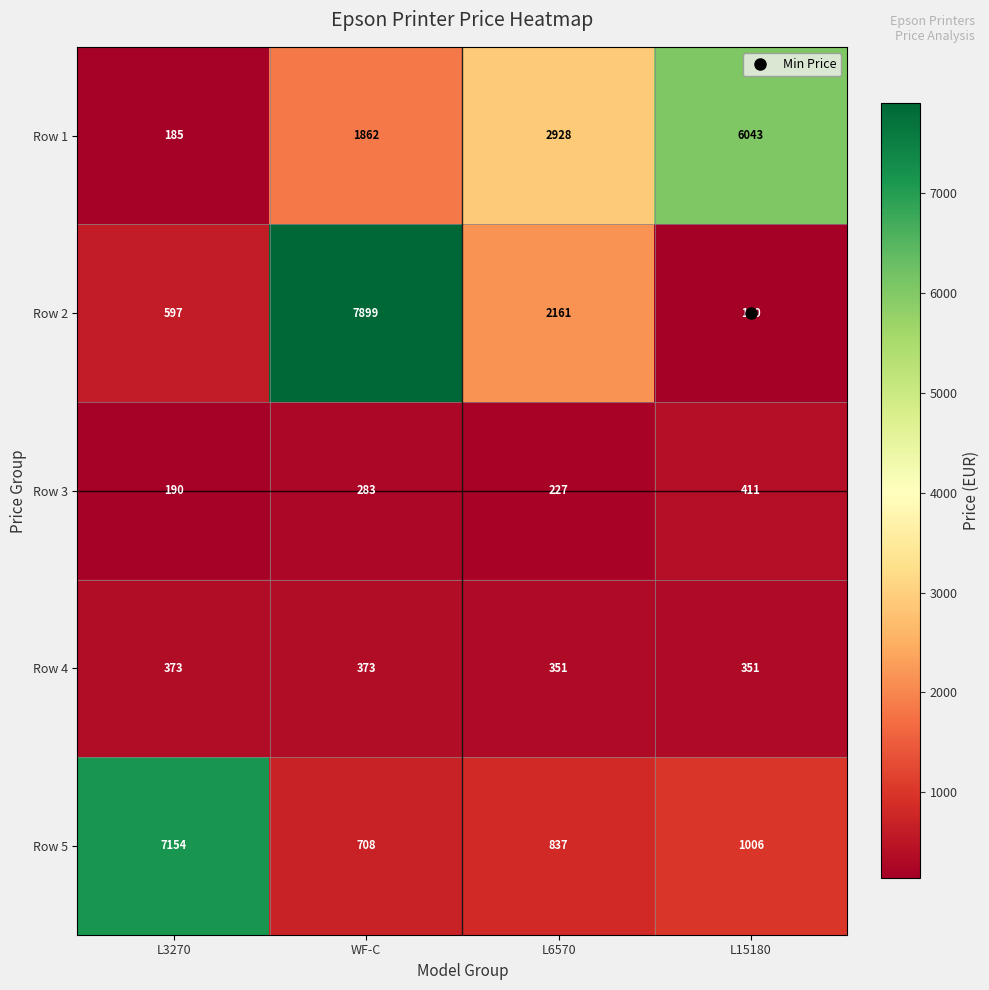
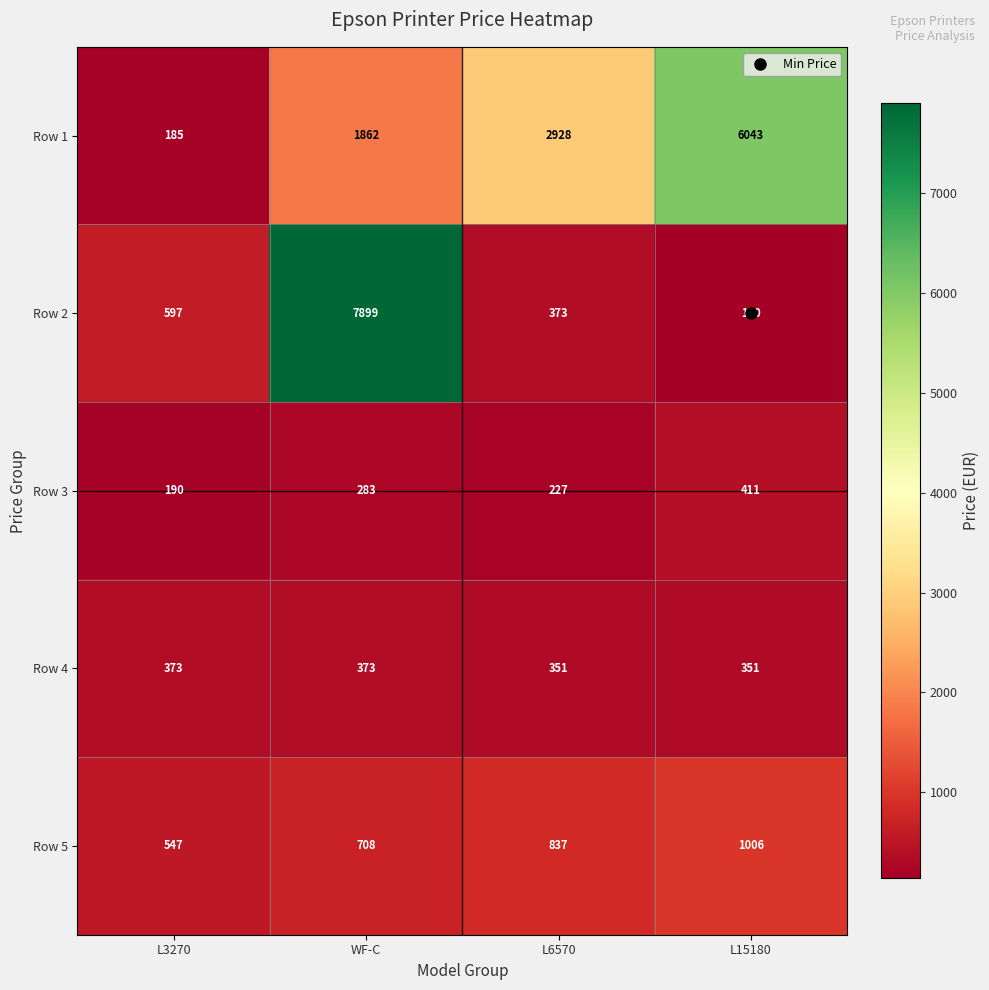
Row 2, L6570: 2161 -> 373
Row 5, L3270: 7154 -> 547
